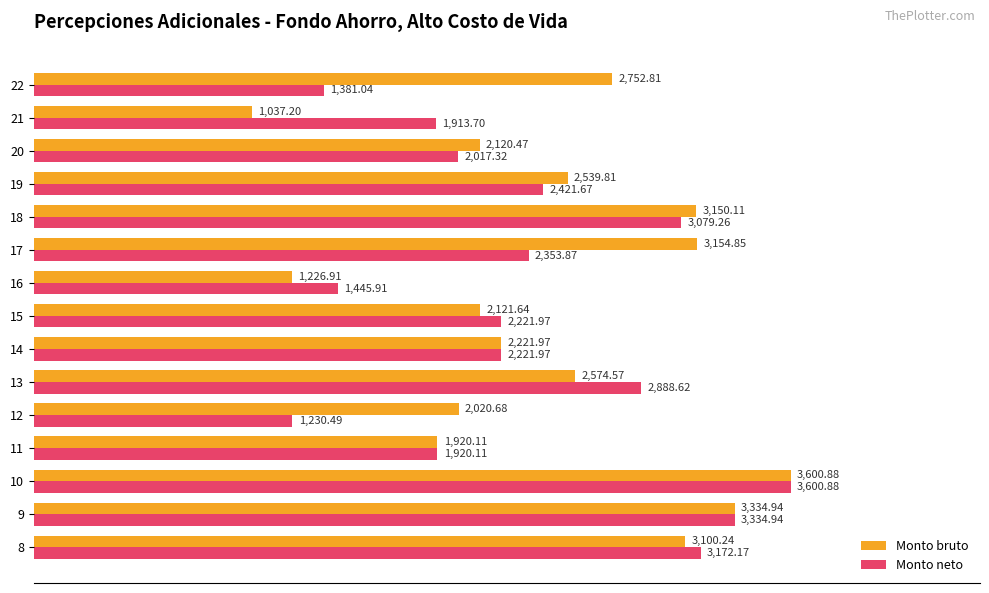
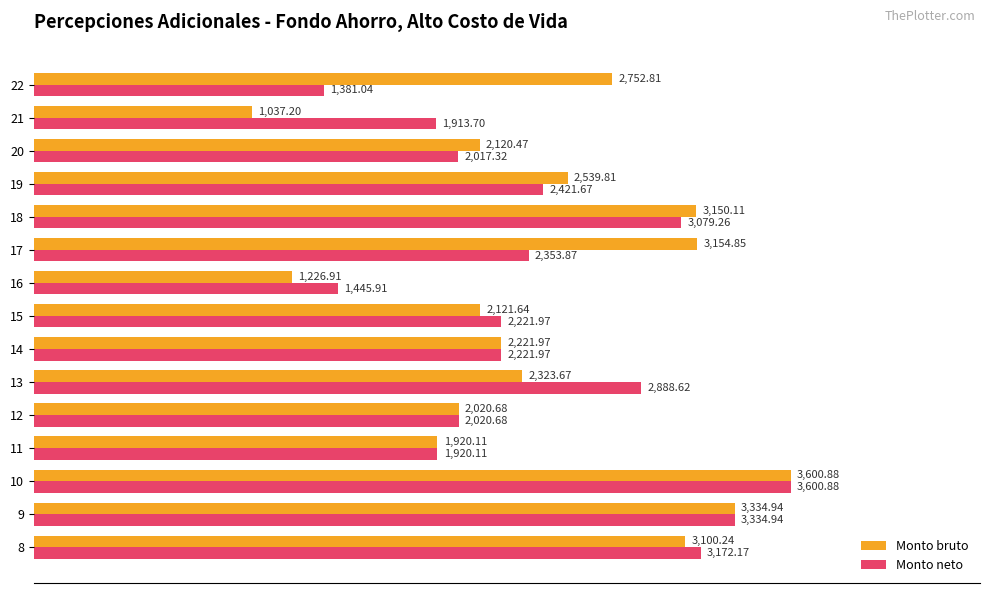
Monto bruto, 13: 2,574.57 -> 2,323.67
Monto neto, 12: 1,230.49 -> 2,020.68
